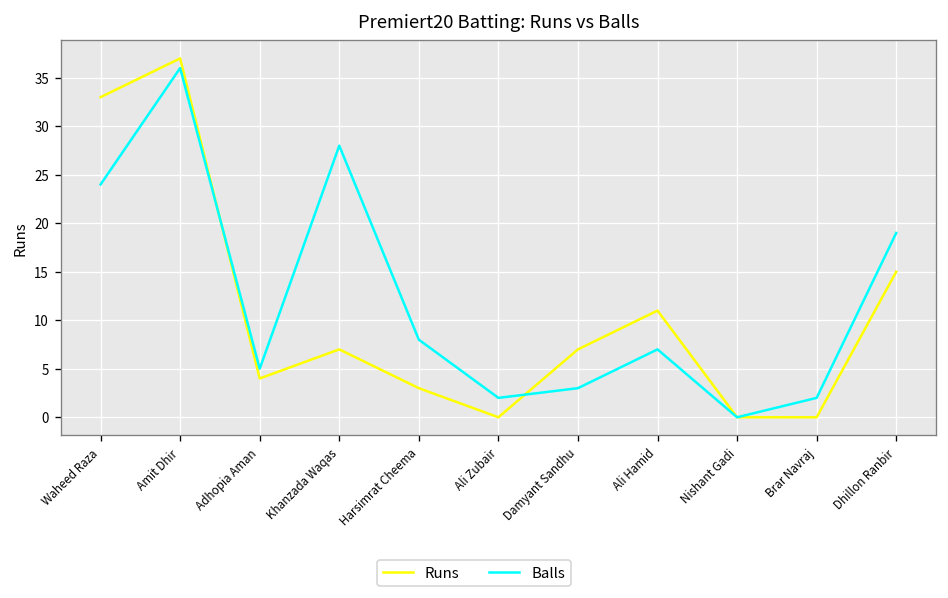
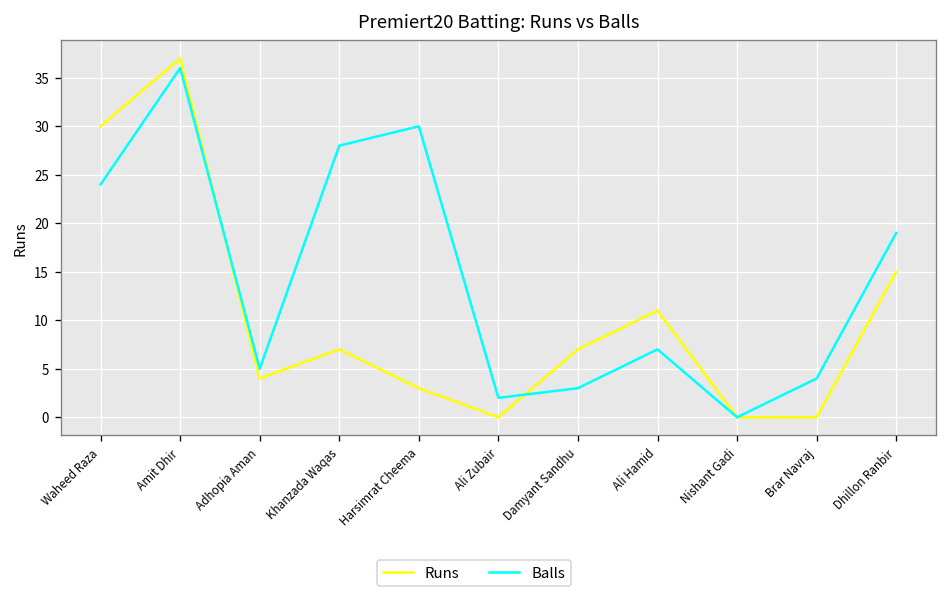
Runs, Waheed Raza: 33 -> 30
Balls, Harsimrat Cheema: 8 -> 30
Balls, Brar Navraj: 2 -> 4
